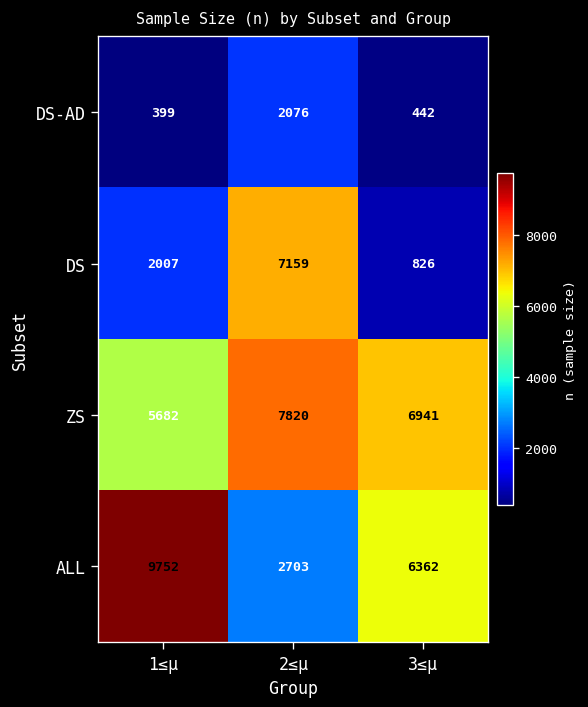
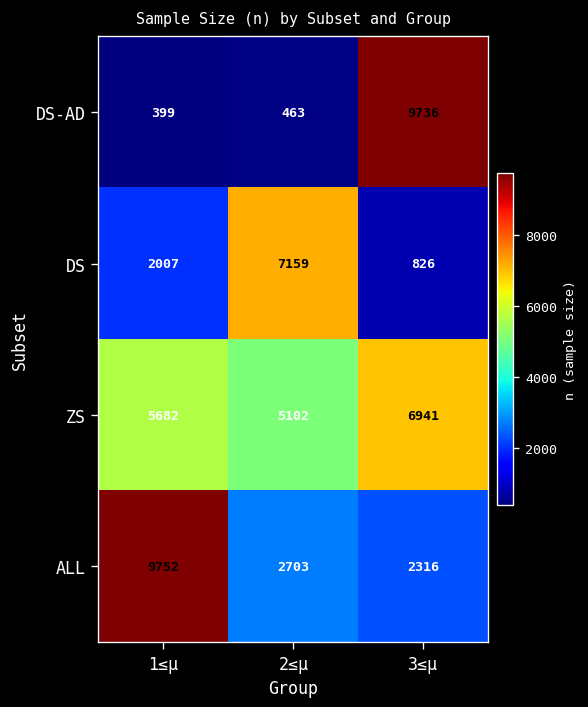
DS-AD, 2≤μ: 2076 -> 463
DS-AD, 3≤μ: 442 -> 9736
ZS, 2≤μ: 7820 -> 5102
ALL, 3≤μ: 6362 -> 2316
